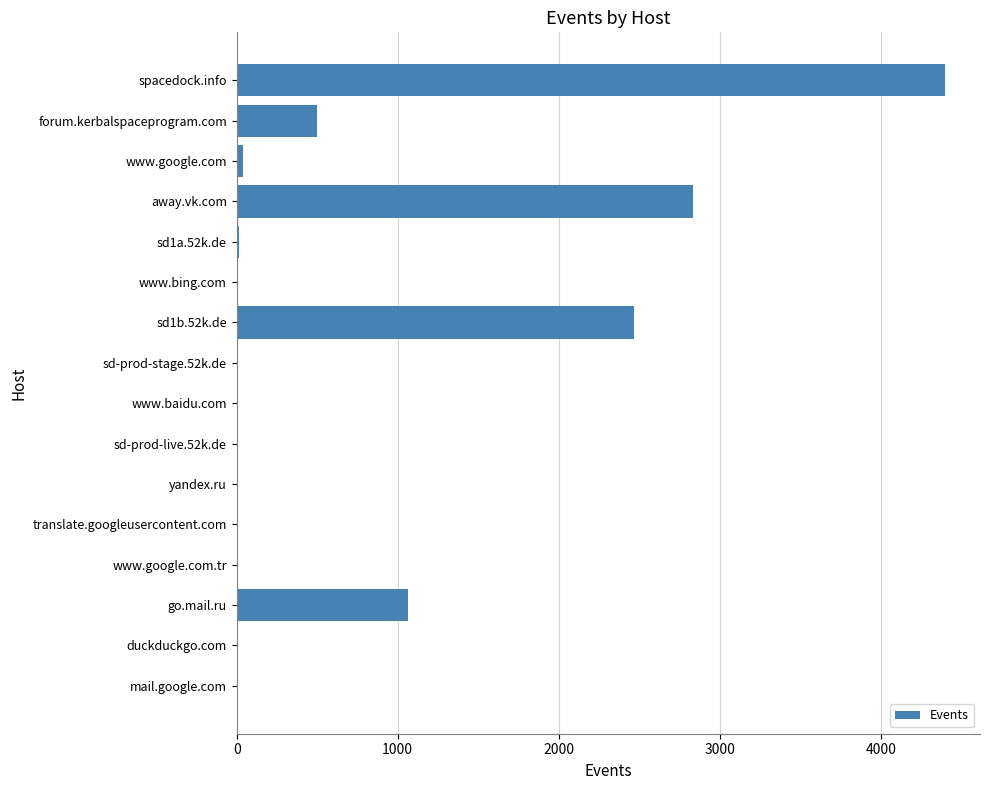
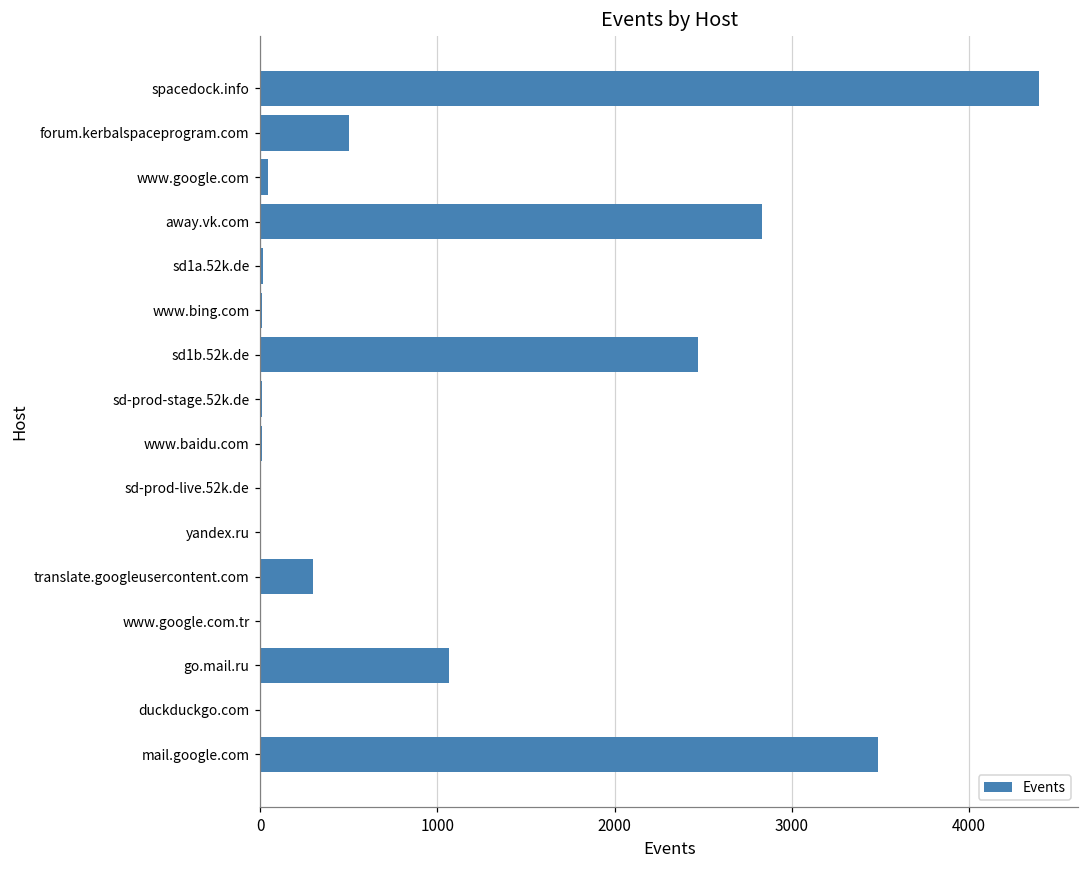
translate.googleusercontent.com: 0 -> 300
mail.google.com: 0 -> 3490
